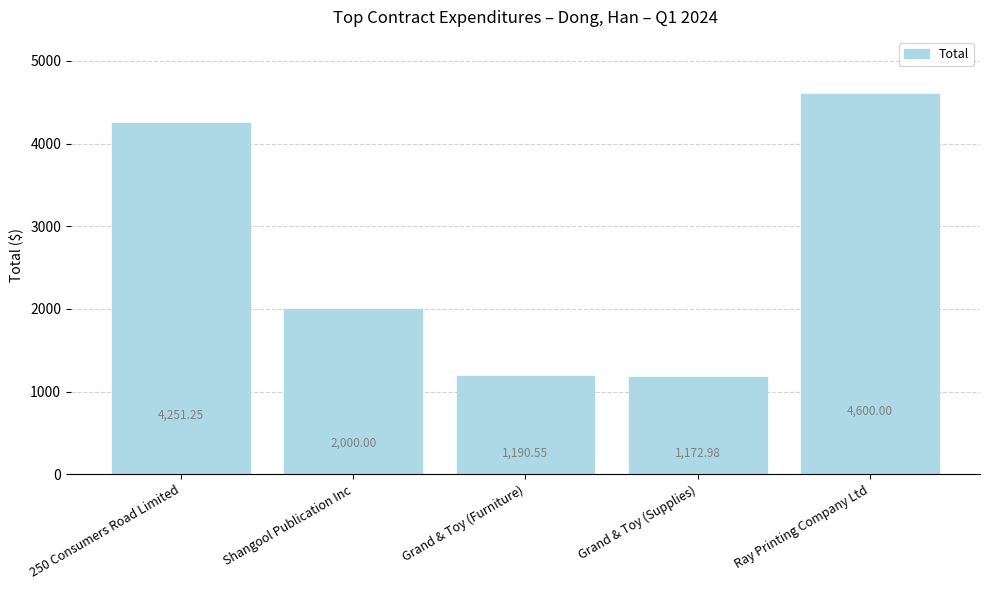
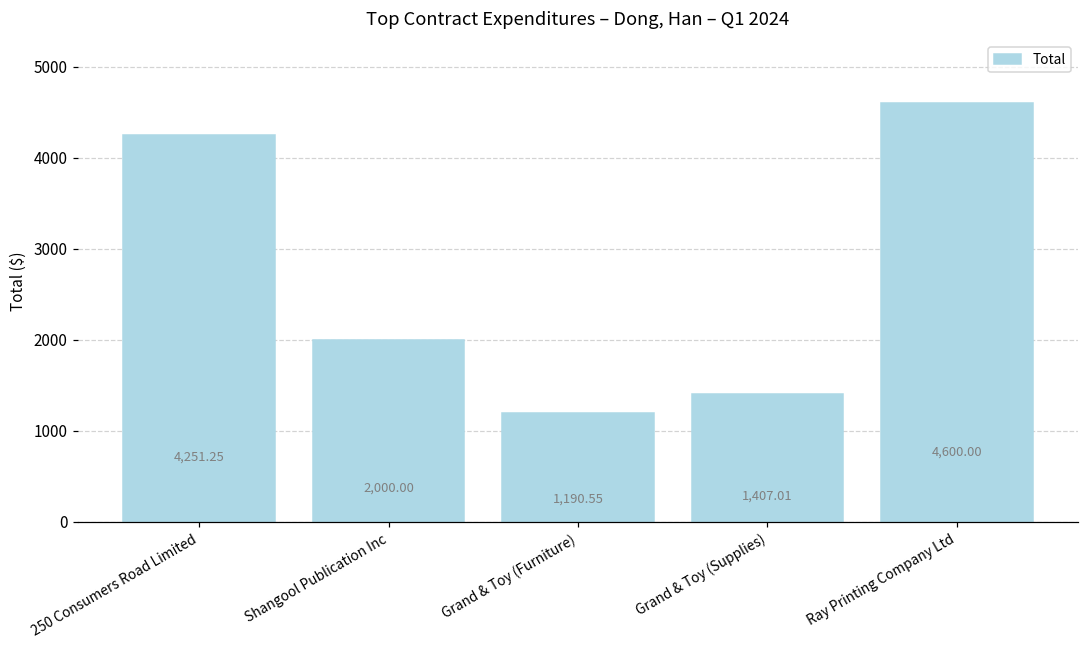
Grand & Toy (Supplies): 1,172.98 -> 1,407.01
